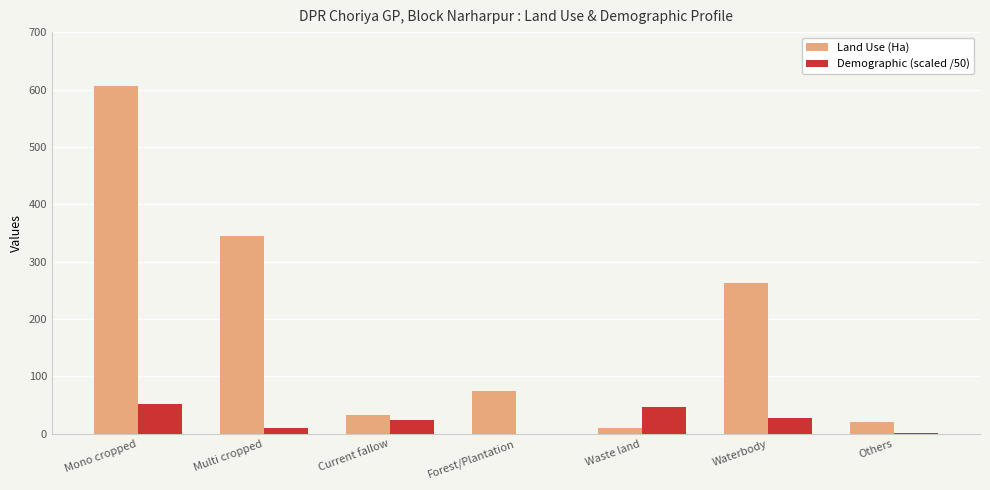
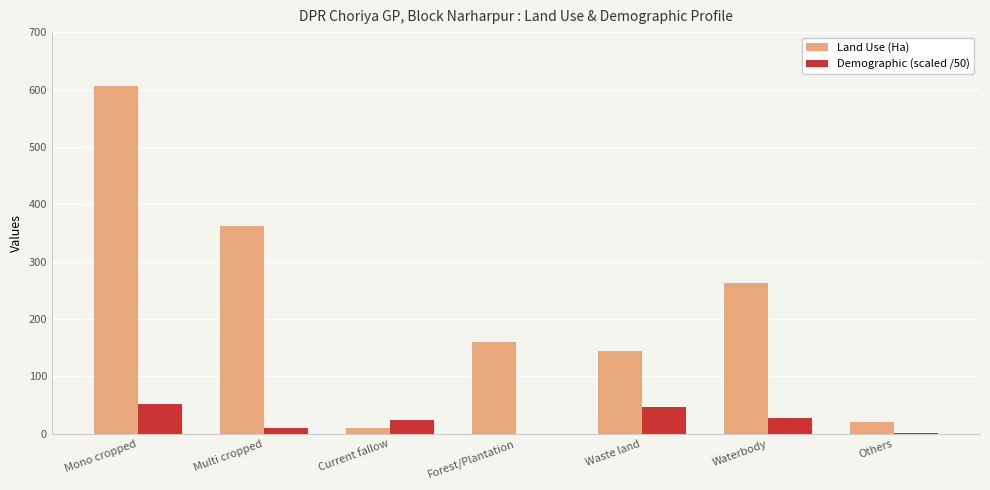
Land Use (Ha), Multi cropped: 350 -> 360
Land Use (Ha), Current fallow: 30 -> 10
Land Use (Ha), Forest/Plantation: 70 -> 160
Land Use (Ha), Waste land: 10 -> 140
